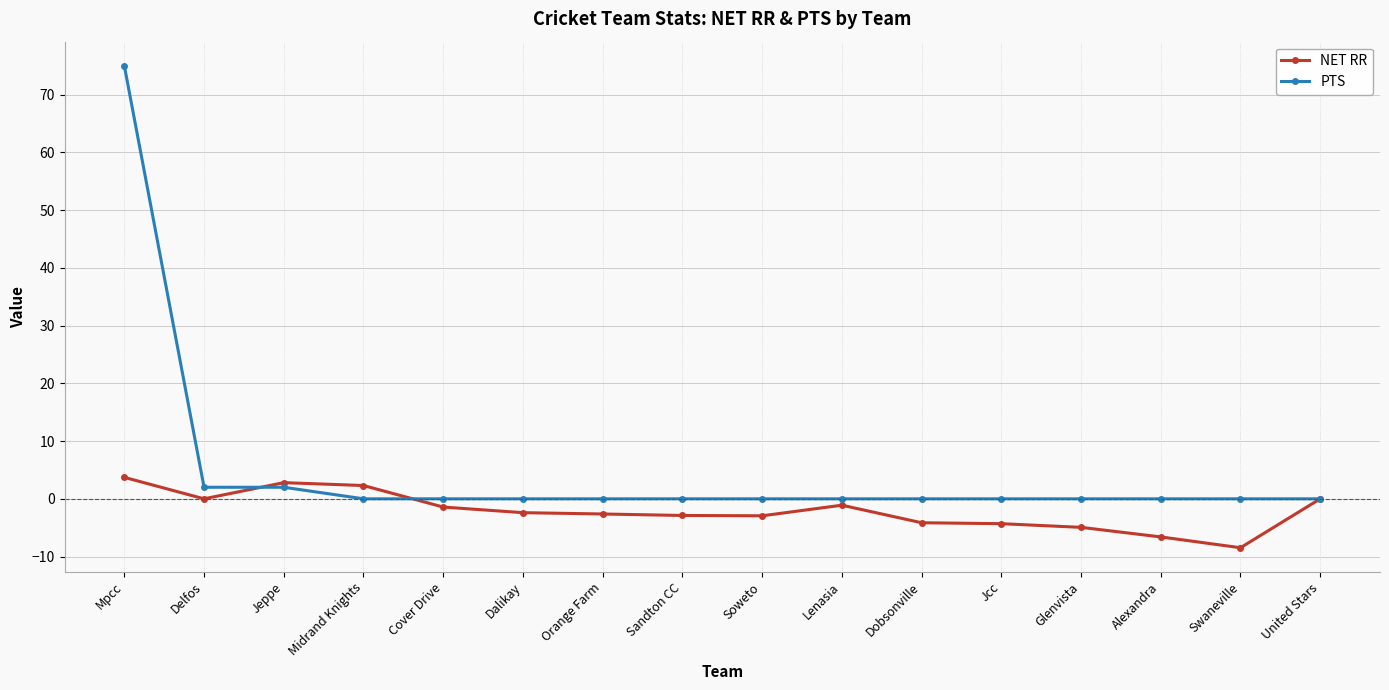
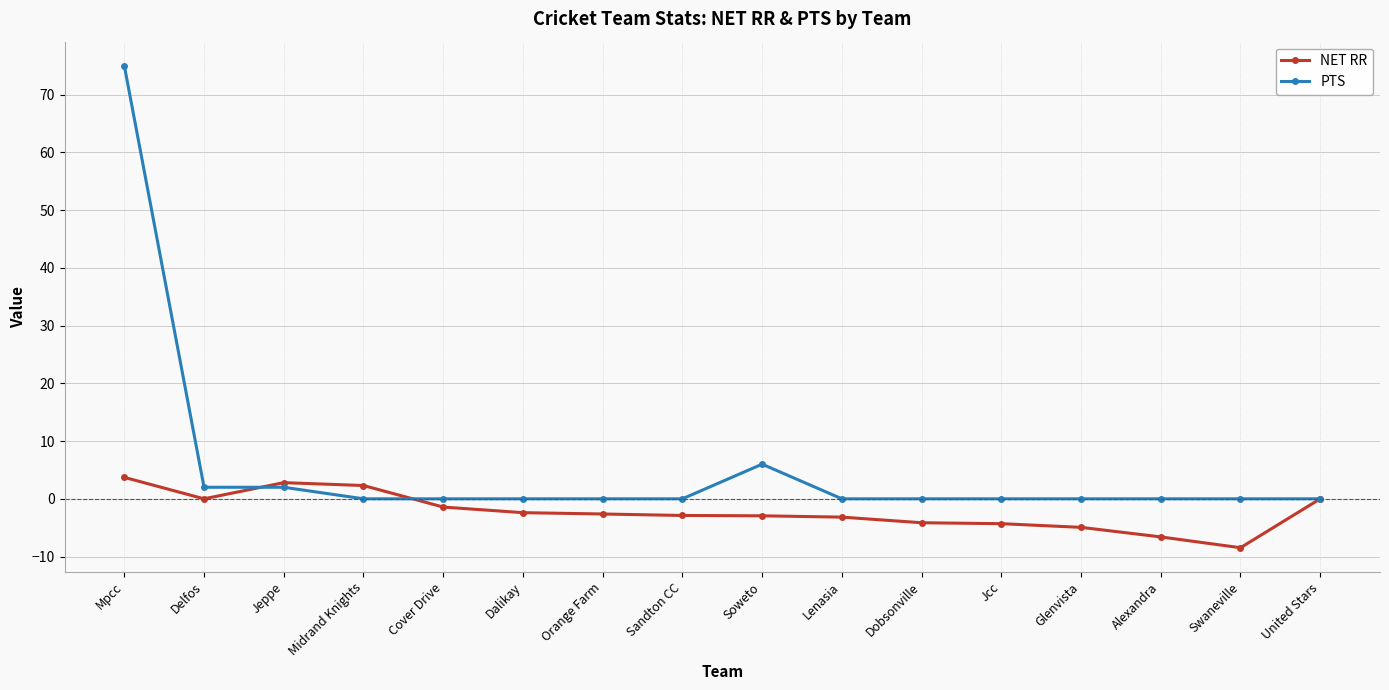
PTS, Soweto: 0 -> 6
NET RR, Lenasia: -1 -> -3
